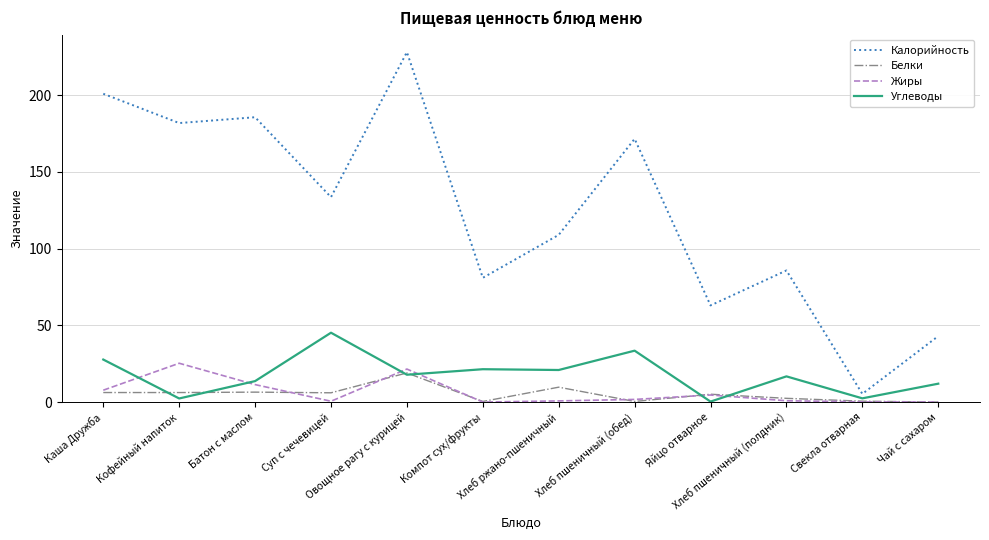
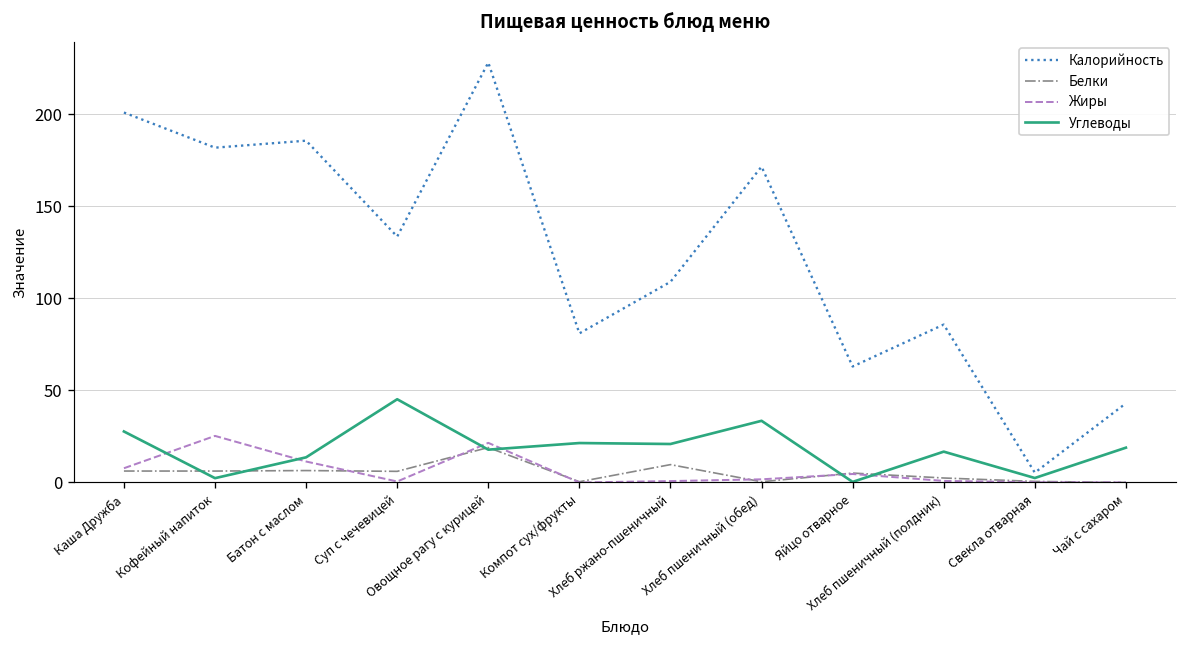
Углеводы, Чай с сахаром: 12 -> 19
